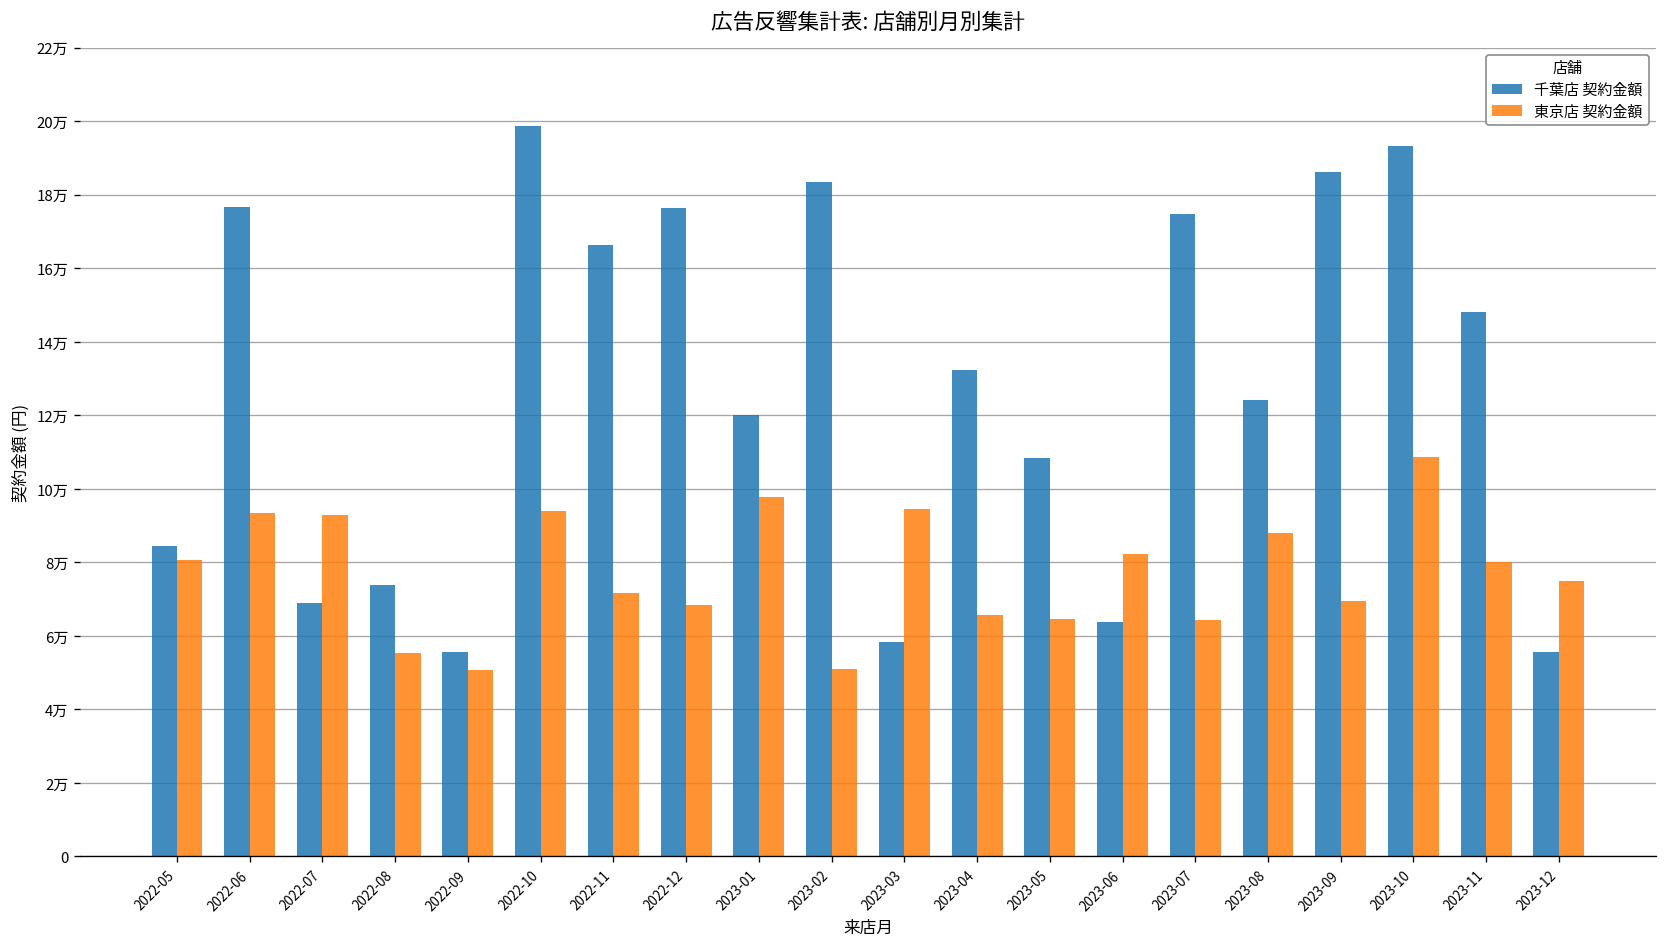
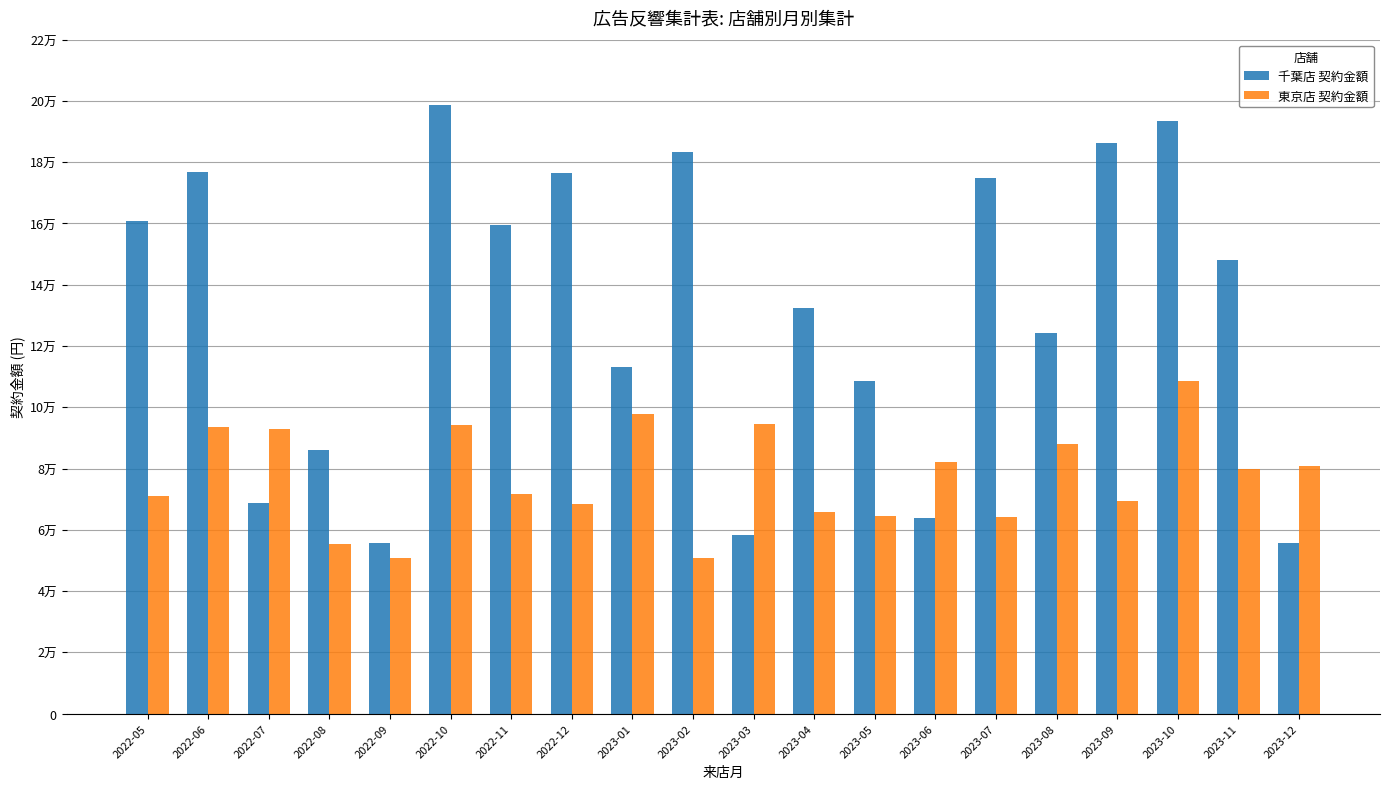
千葉店 契約金額, 2022-05: 8.5万 -> 16.1万
東京店 契約金額, 2022-05: 8.1万 -> 7.1万
千葉店 契約金額, 2022-08: 7.4万 -> 8.6万
千葉店 契約金額, 2022-11: 16.6万 -> 16.0万
千葉店 契約金額, 2023-01: 12.0万 -> 11.3万
東京店 契約金額, 2023-12: 7.5万 -> 8.1万
